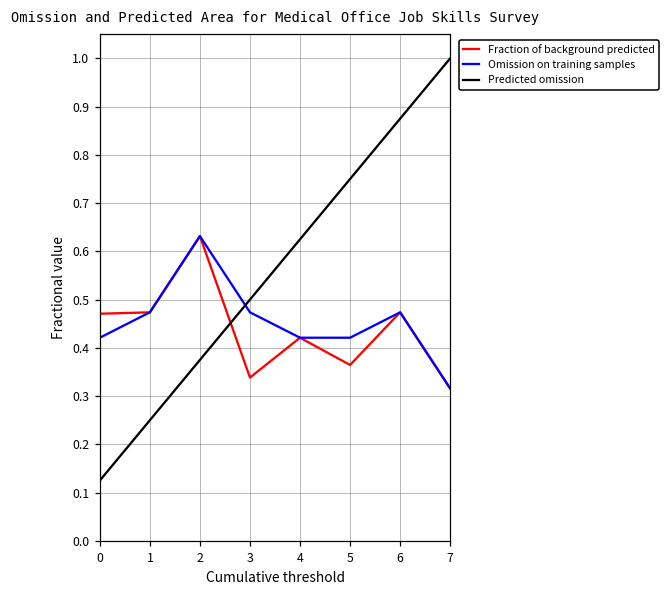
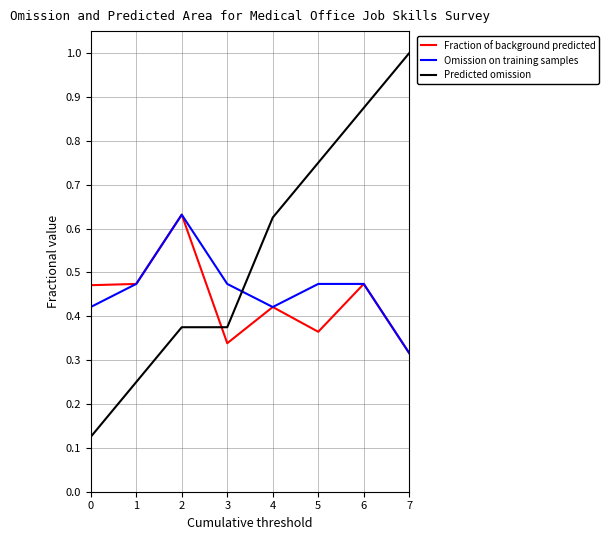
Predicted omission, 3: 0.50 -> 0.38
Omission on training samples, 5: 0.42 -> 0.47
